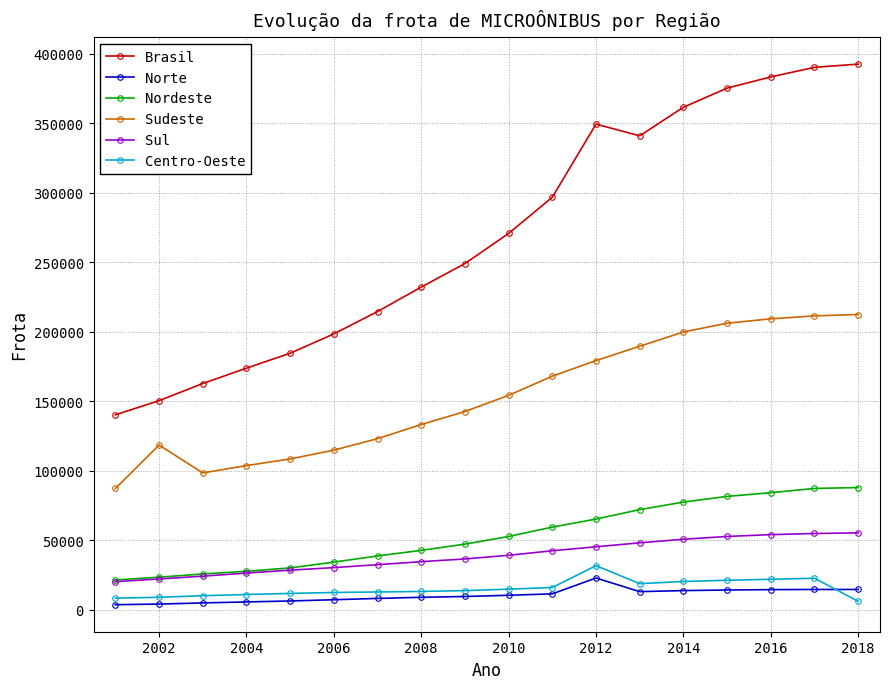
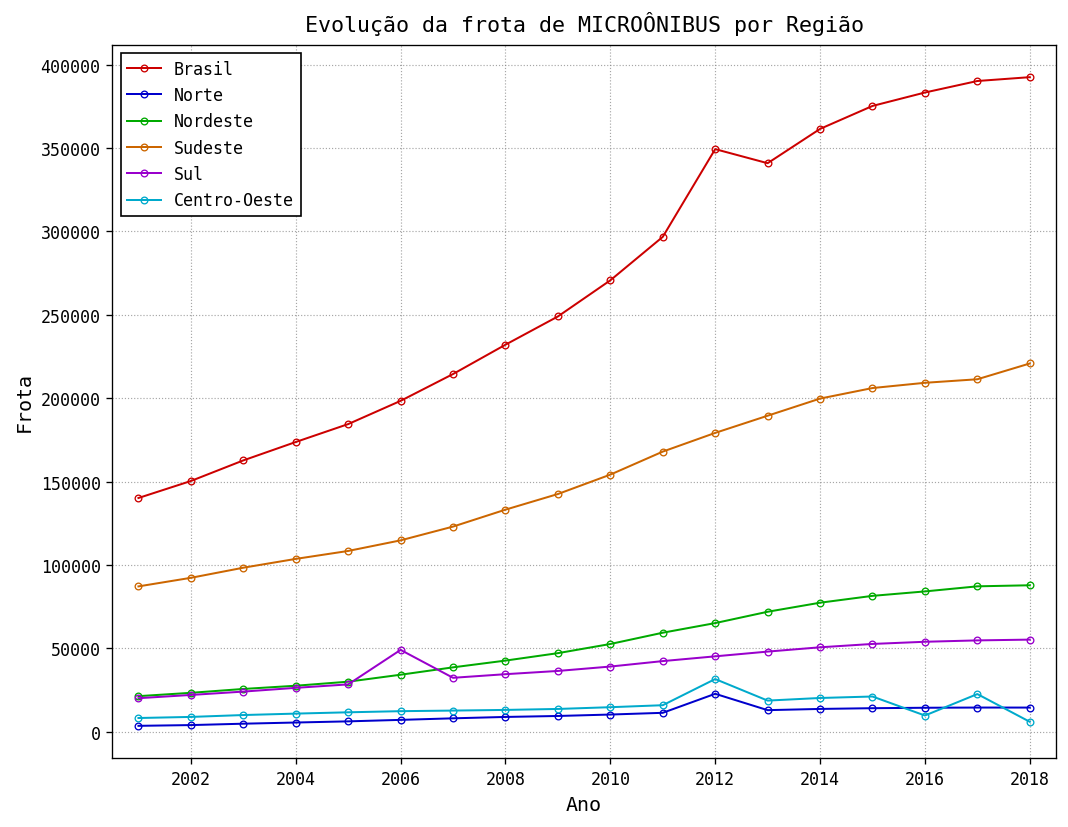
Sudeste, 2002: 118000 -> 92000
Sul, 2006: 30000 -> 49000
Centro-Oeste, 2016: 22000 -> 10000
Sudeste, 2018: 212000 -> 221000
